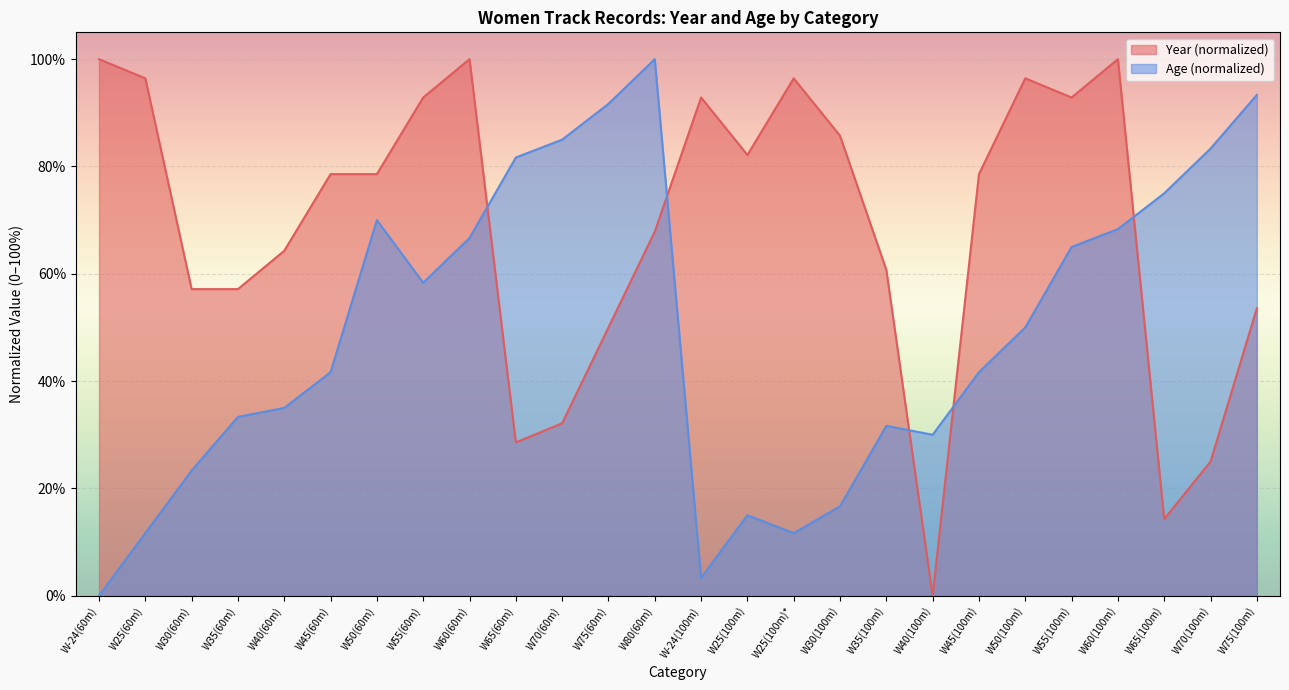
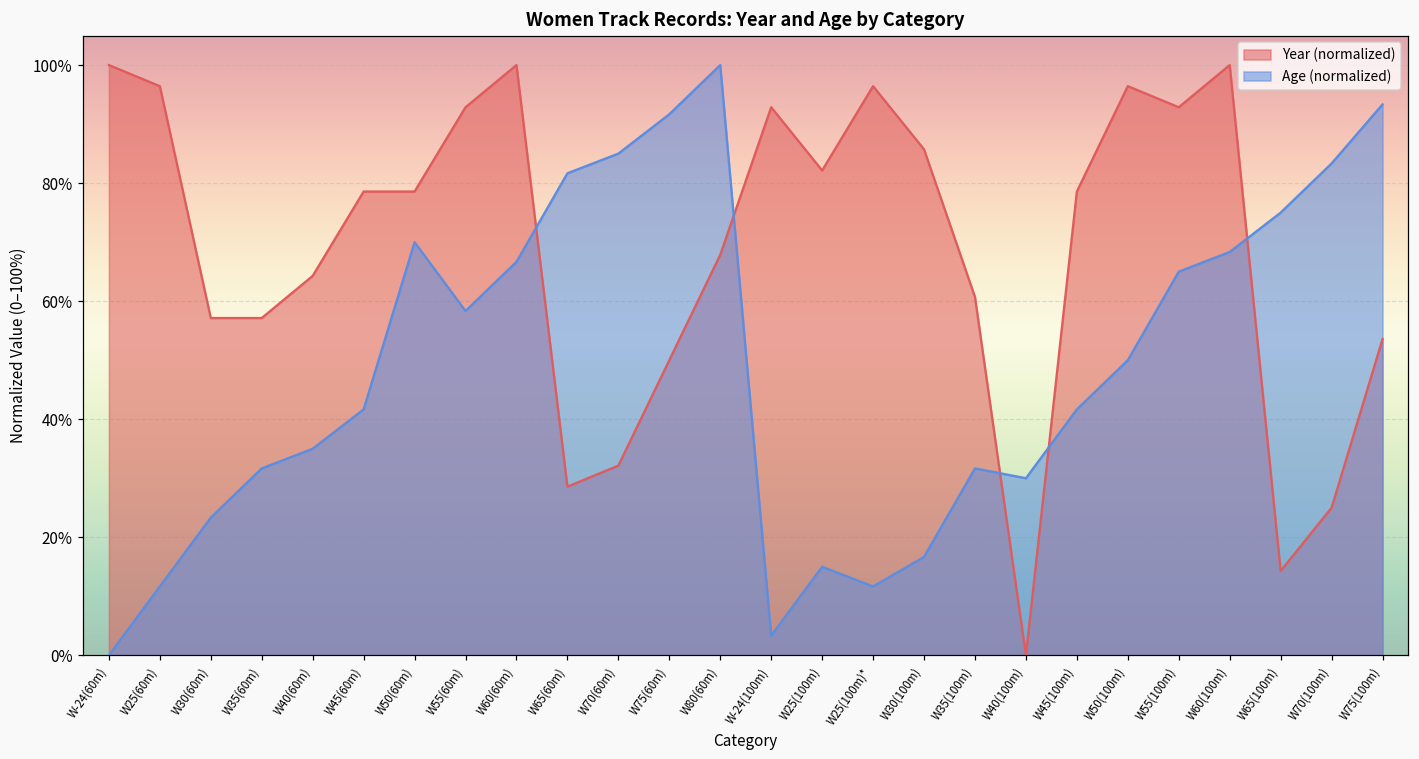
Age (normalized), W35(60m): 33% -> 32%
